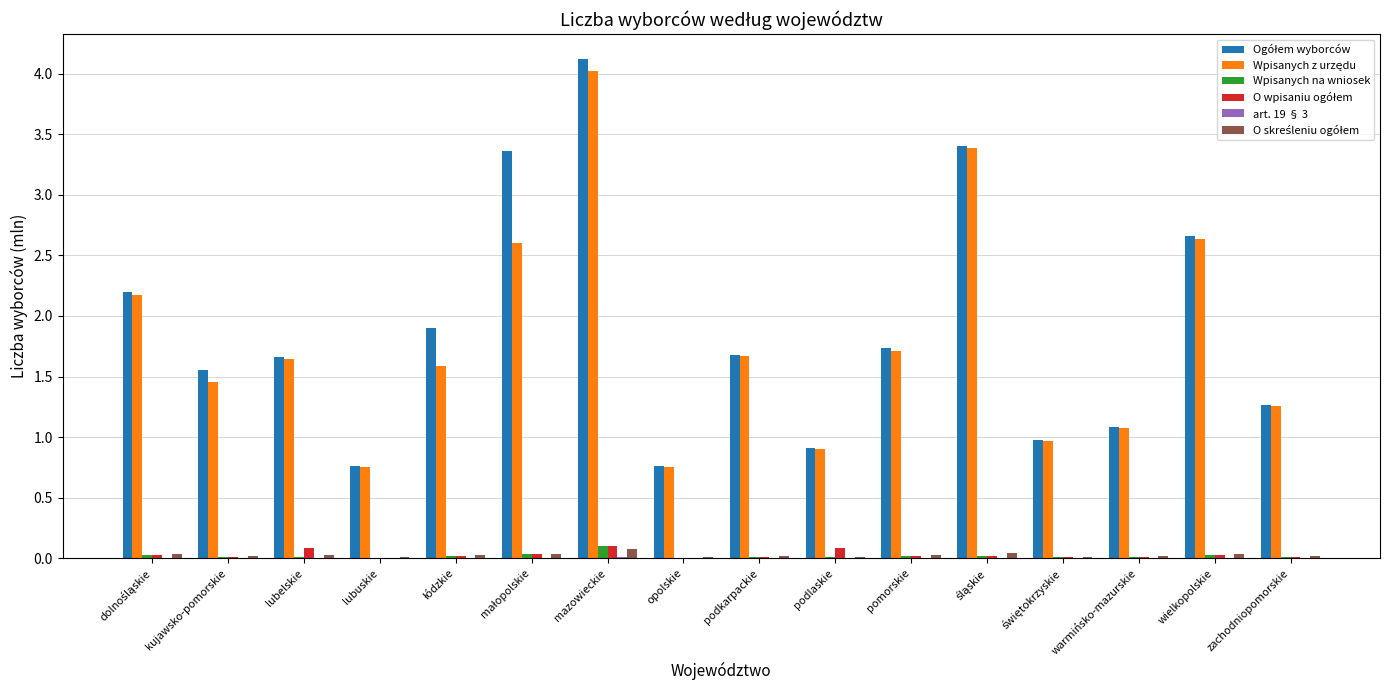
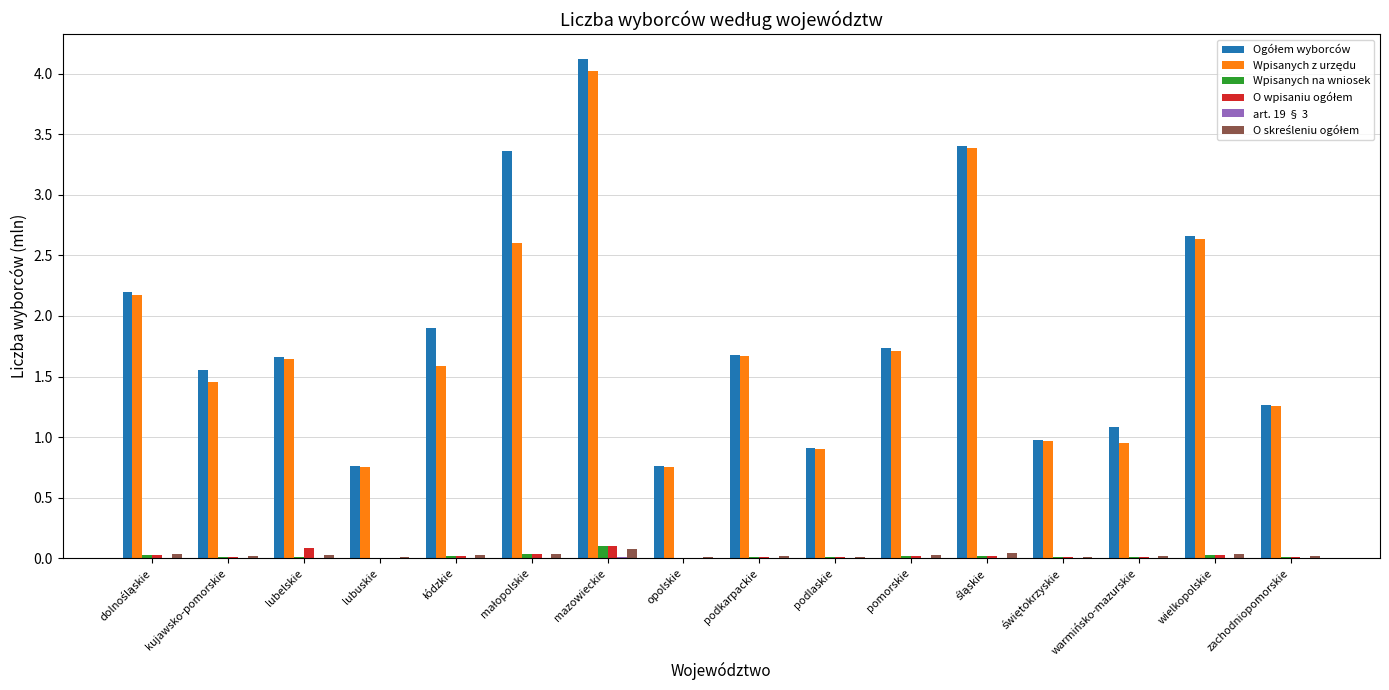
O wpisaniu ogółem, podlaskie: 0.08 -> 0.01
Wpisanych z urzędu, warmińsko-mazurskie: 1.08 -> 0.95
